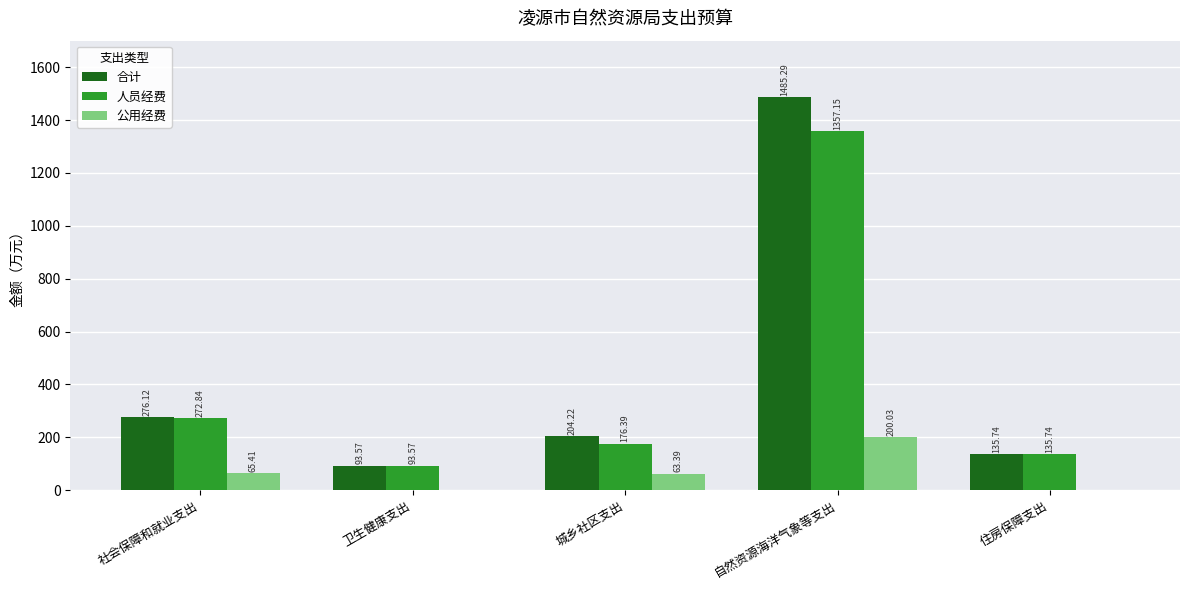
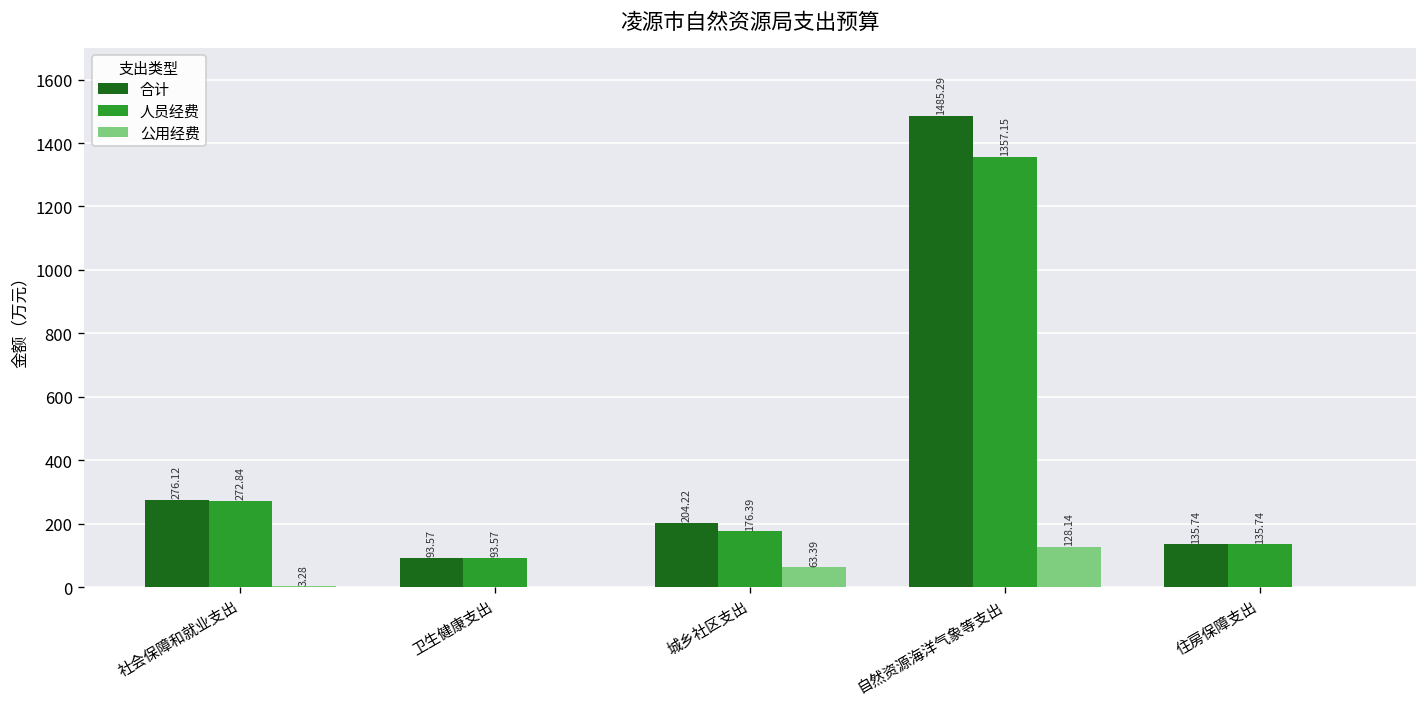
公用经费, 社会保障和就业支出: 65.41 -> 3.28
公用经费, 自然资源海洋气象等支出: 200.03 -> 128.14
